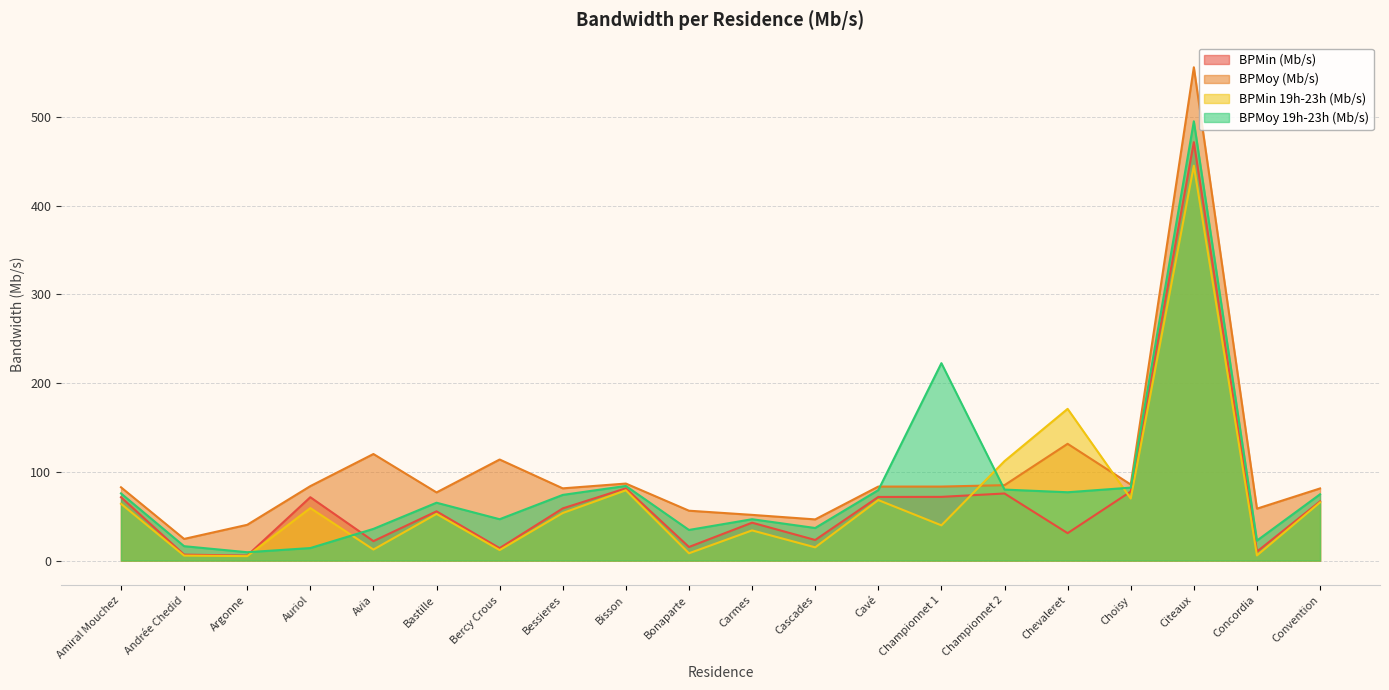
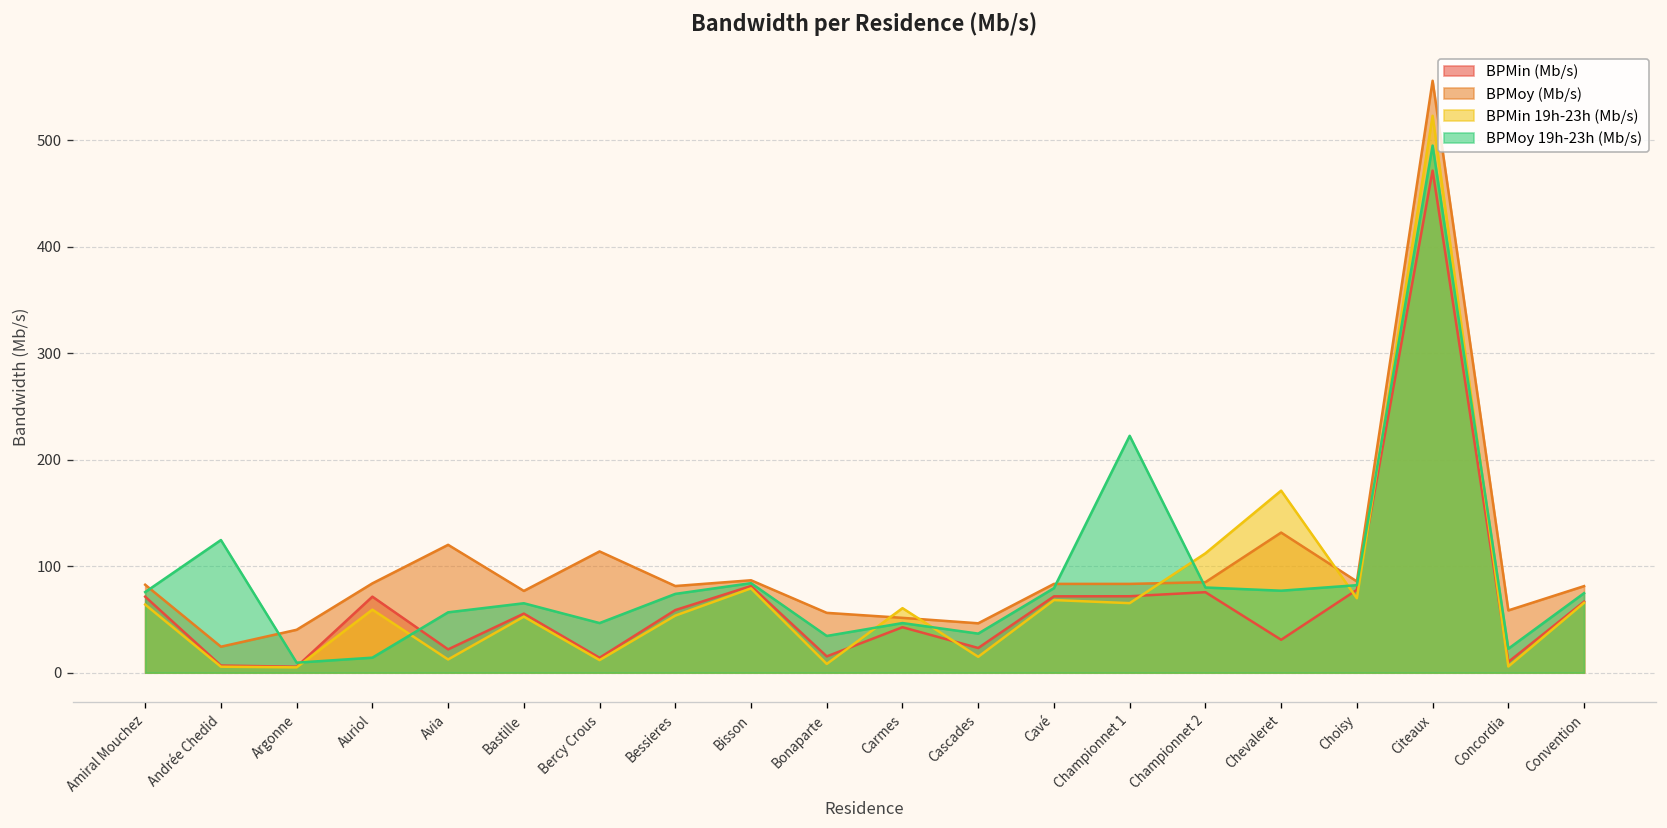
BPMoy 19h-23h (Mb/s), Andrée Chedid: 20 -> 120
BPMoy 19h-23h (Mb/s), Avia: 40 -> 60
BPMin 19h-23h (Mb/s), Carmes: 30 -> 60
BPMin 19h-23h (Mb/s), Championnet 1: 40 -> 70
BPMin 19h-23h (Mb/s), Citeaux: 450 -> 520
